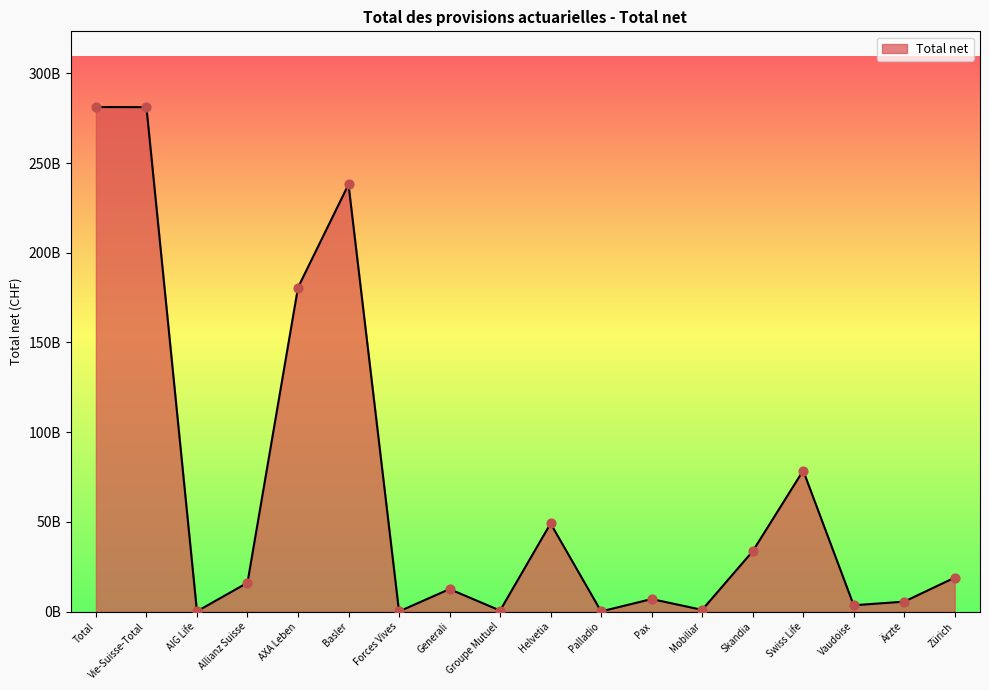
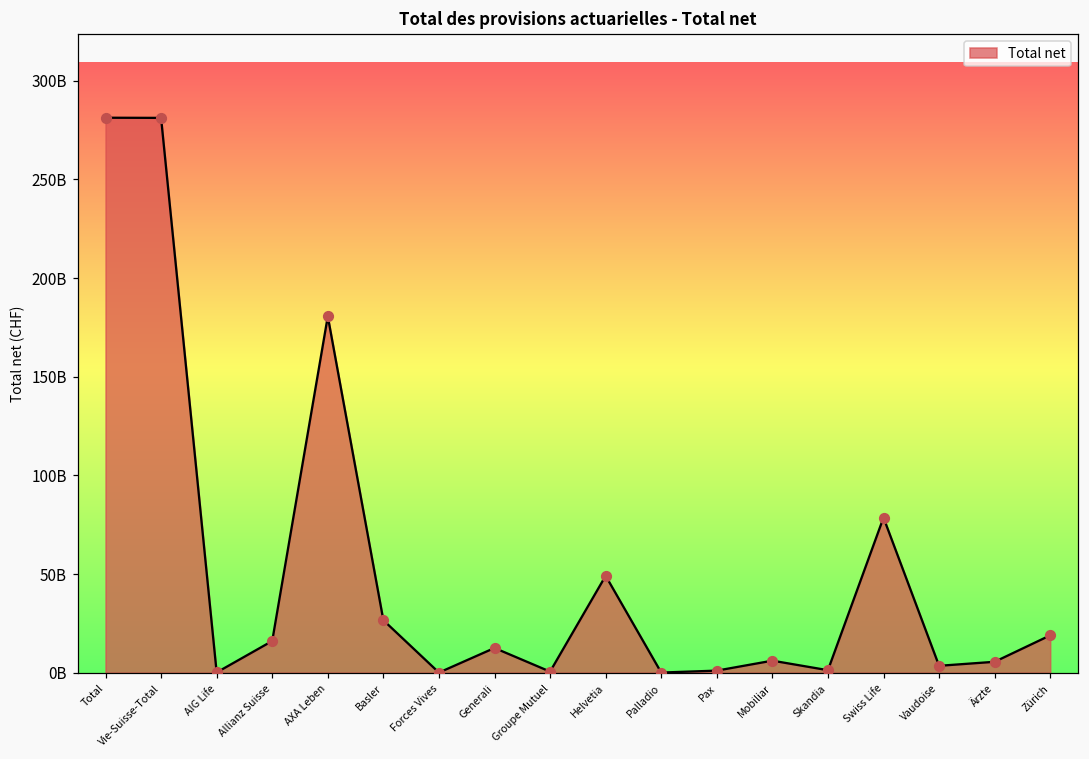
Basler: 238000000000 -> 27000000000
Pax: 7000000000 -> 1000000000
Mobiliar: 1000000000 -> 6000000000
Skandia: 34000000000 -> 1000000000
